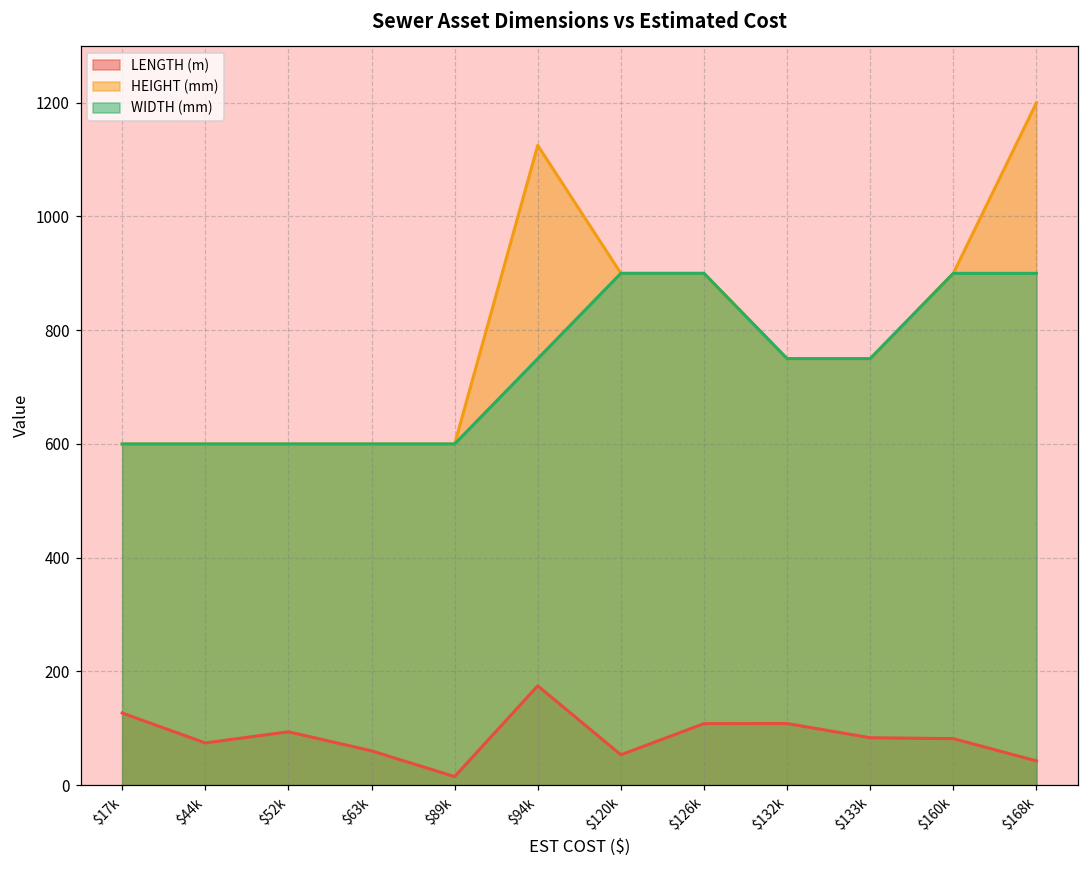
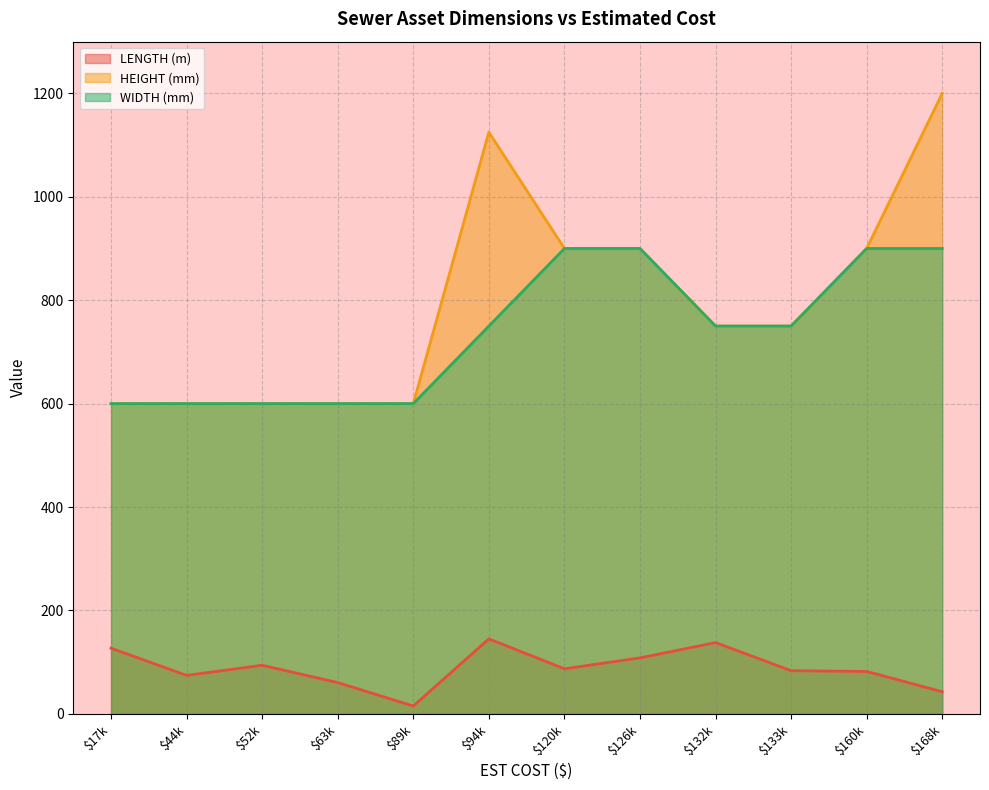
LENGTH (m), $94k: 170 -> 150
LENGTH (m), $120k: 50 -> 90
LENGTH (m), $132k: 110 -> 140
